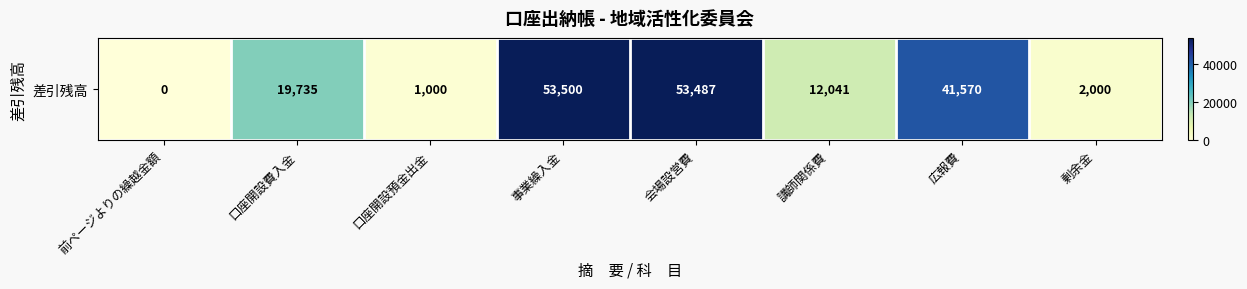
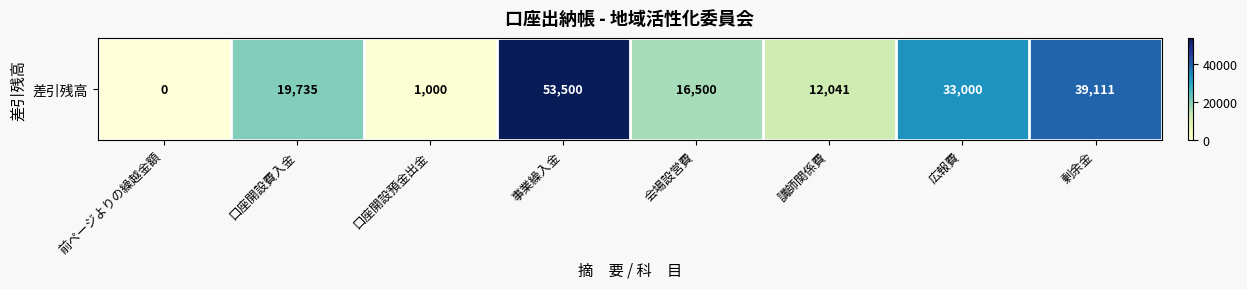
差引残高, 会場設営費: 53,487 -> 16,500
差引残高, 広報費: 41,570 -> 33,000
差引残高, 剰余金: 2,000 -> 39,111
